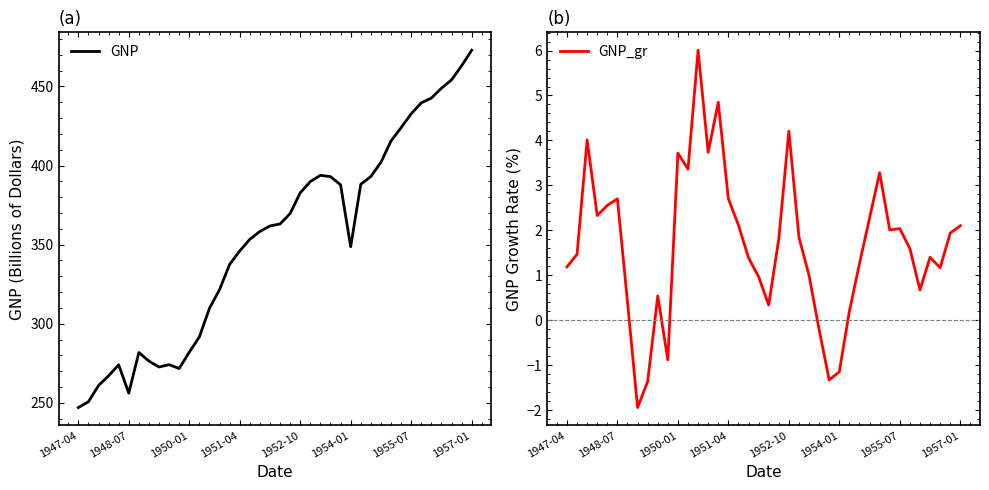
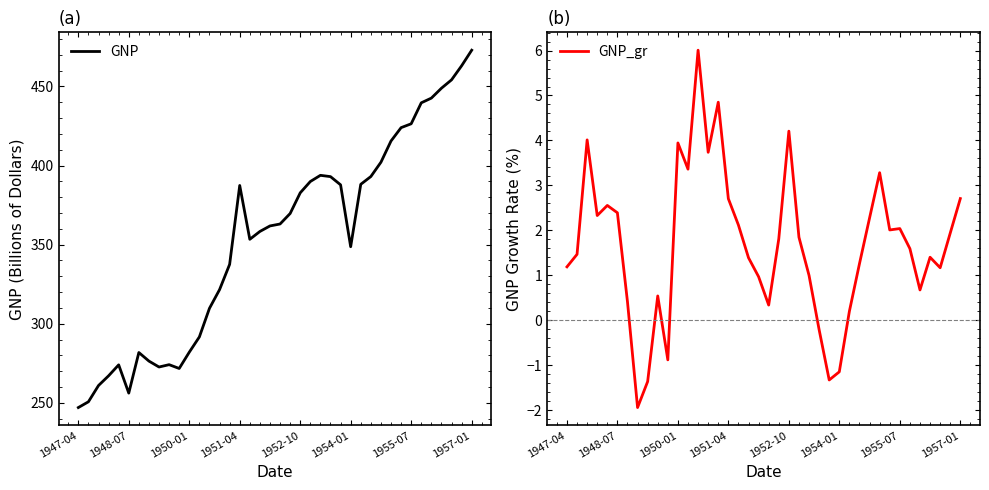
(a), 1951-04: 346 -> 387
(a), 1955-07: 433 -> 426
(b), 1948-07: 2.7 -> 2.4
(b), 1950-01: 3.7 -> 3.9
(b), 1957-01: 2.1 -> 2.7
